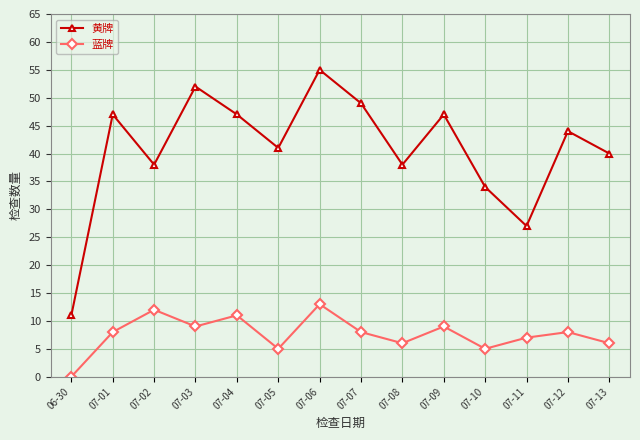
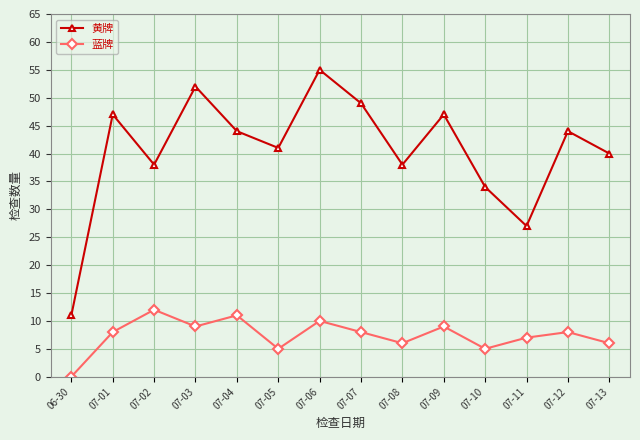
黄牌, 07-04: 47 -> 44
蓝牌, 07-06: 13 -> 10
